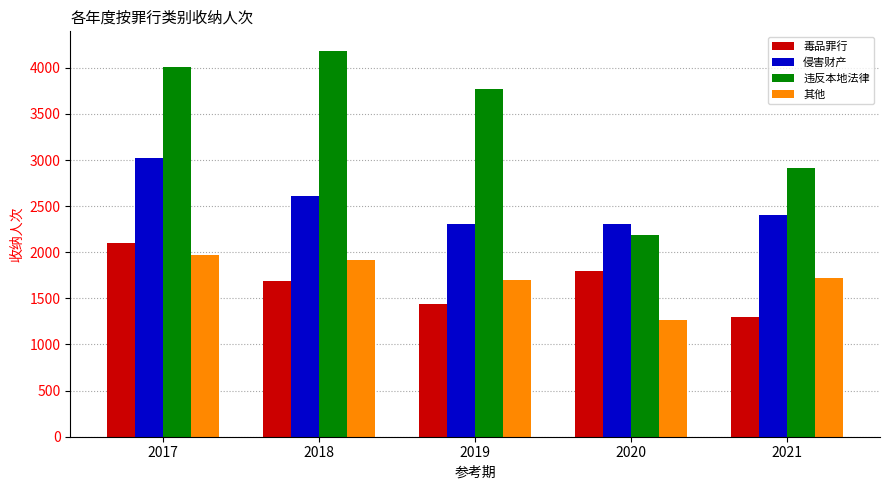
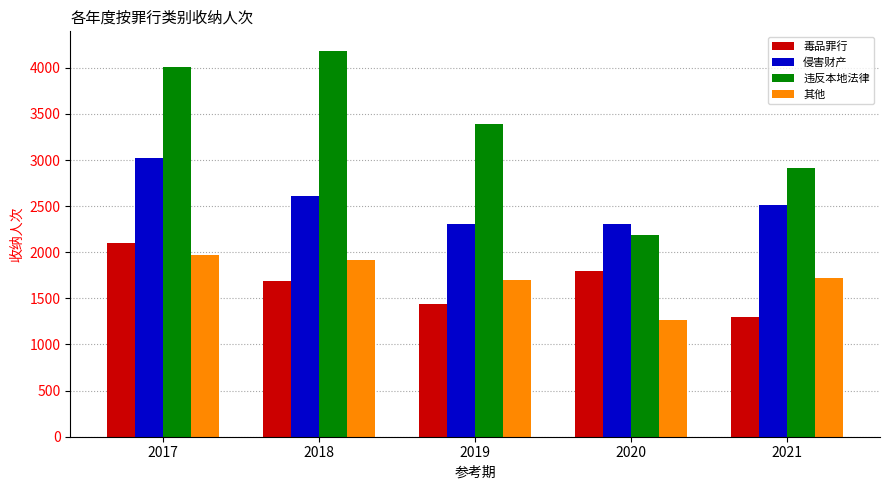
违反本地法律, 2019: 3800 -> 3400
侵害财产, 2021: 2400 -> 2500
